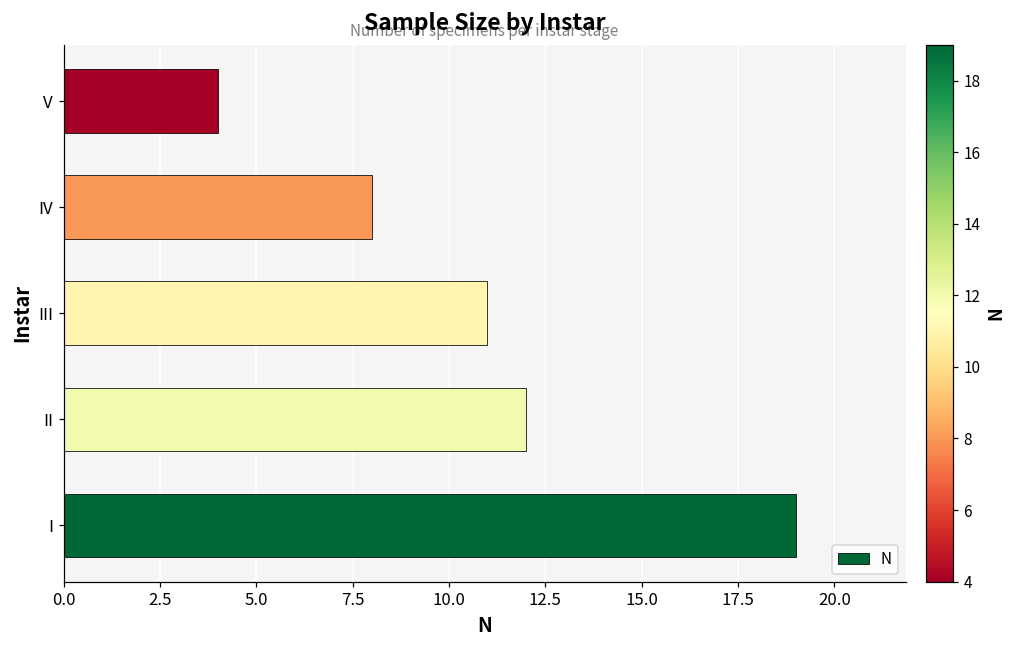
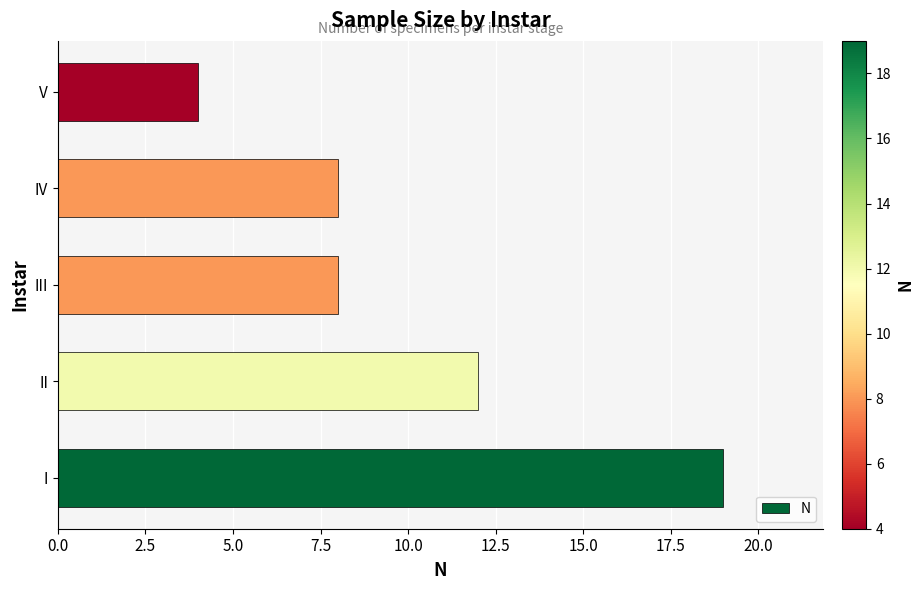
III: 11 -> 8
